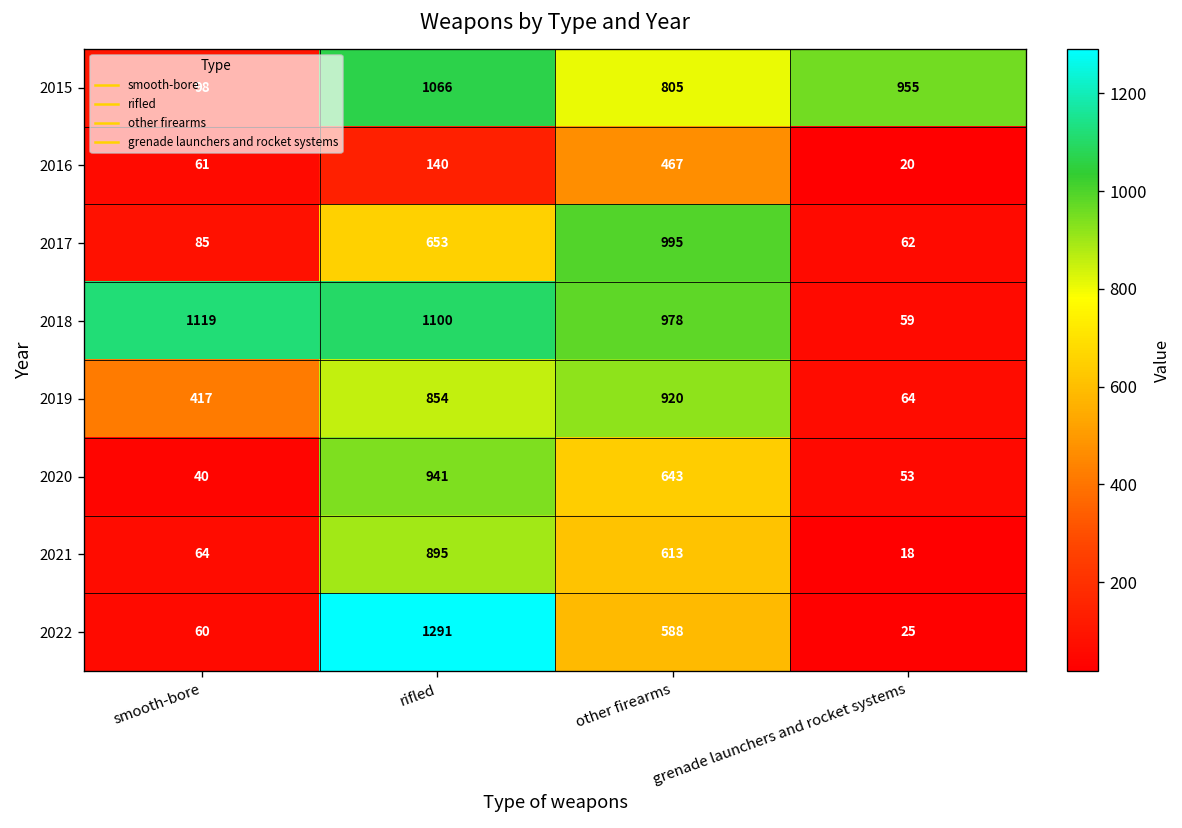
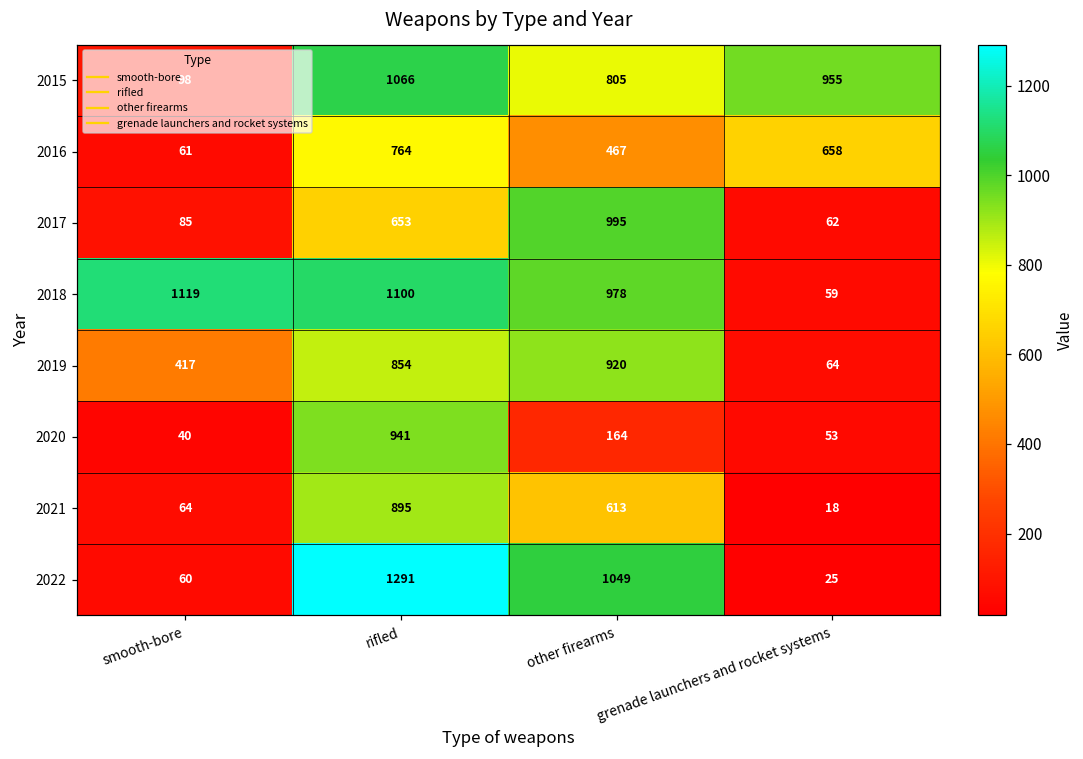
2016, rifled: 140 -> 764
2016, grenade launchers and rocket systems: 20 -> 658
2020, other firearms: 643 -> 164
2022, other firearms: 588 -> 1049
